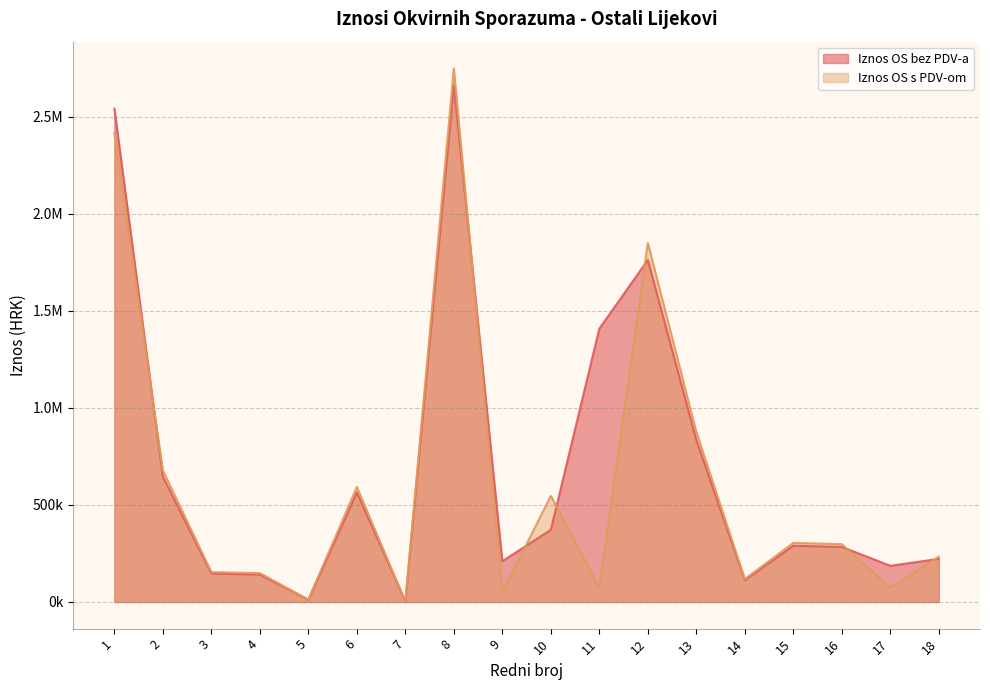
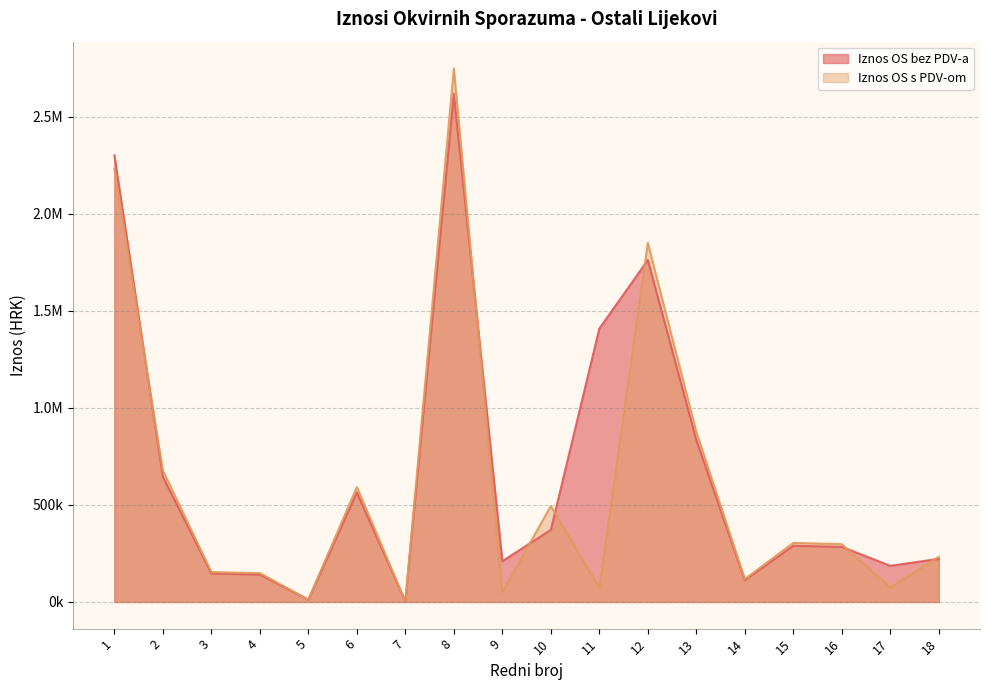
Iznos OS bez PDV-a, 1: 2540000 -> 2300000
Iznos OS s PDV-om, 1: 2420000 -> 2230000
Iznos OS bez PDV-a, 8: 2660000 -> 2620000
Iznos OS s PDV-om, 10: 550000 -> 490000
